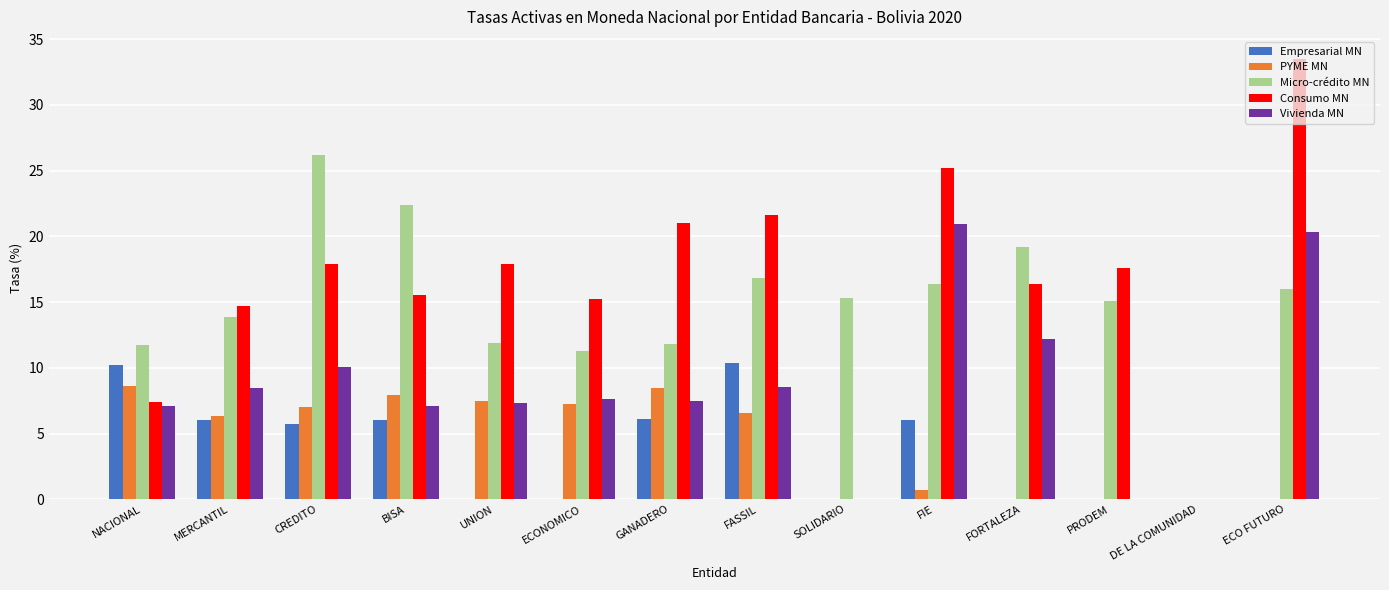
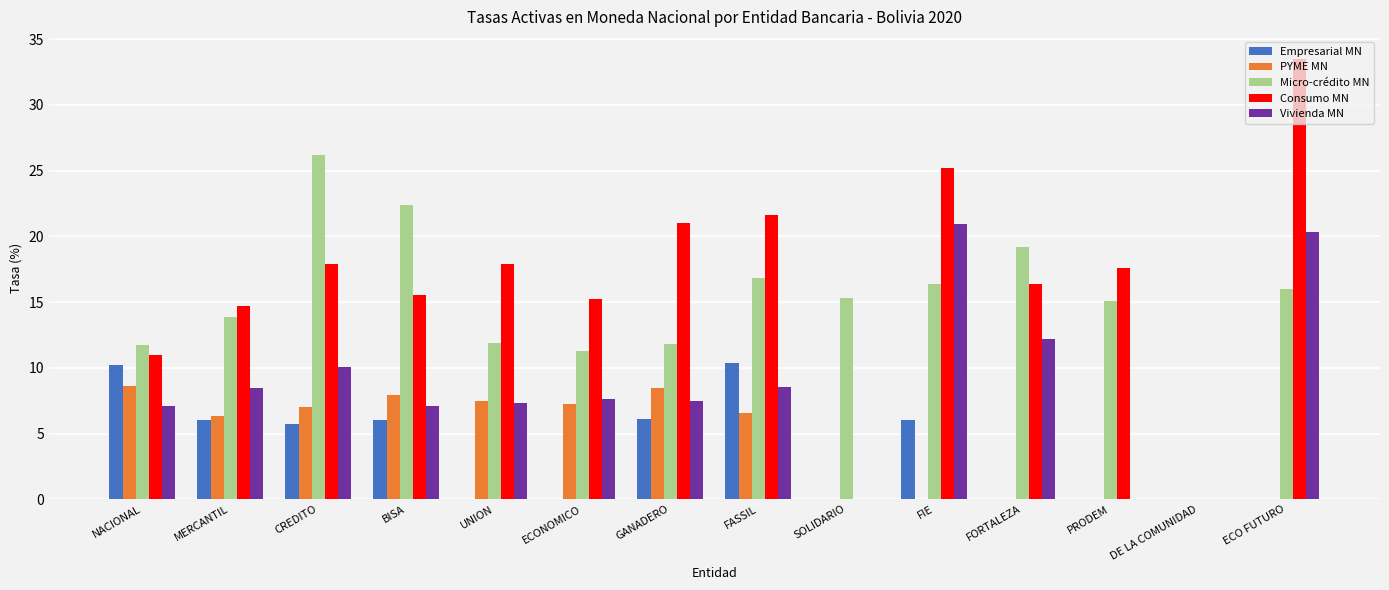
Consumo MN, NACIONAL: 7.4 -> 11.0
PYME MN, FIE: 0.7 -> 0.0
